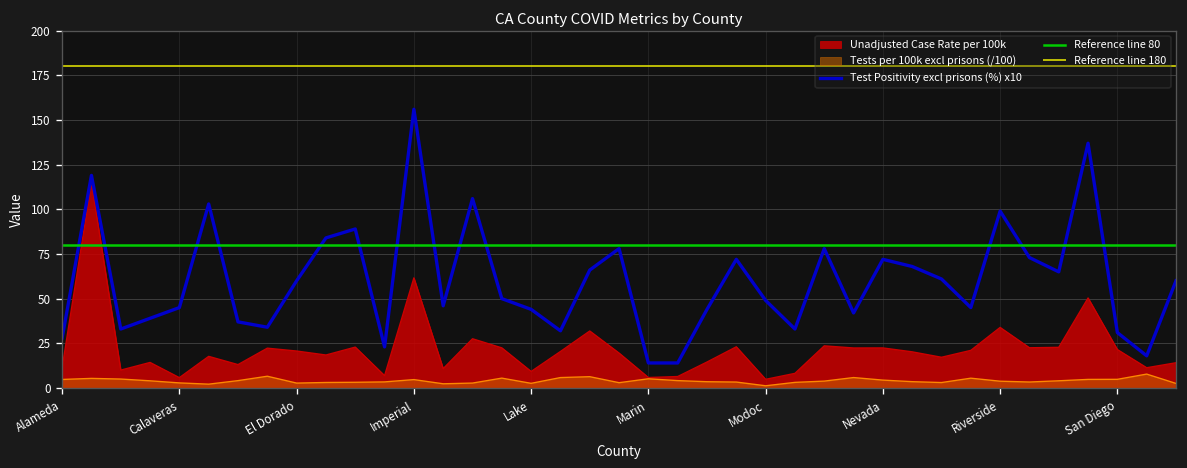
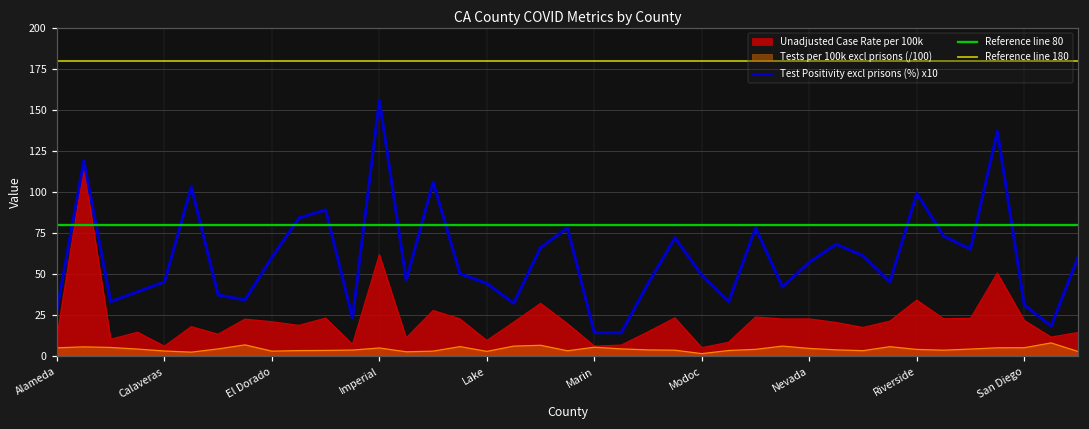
Test Positivity excl prisons (%) x10, Nevada: 72 -> 57
